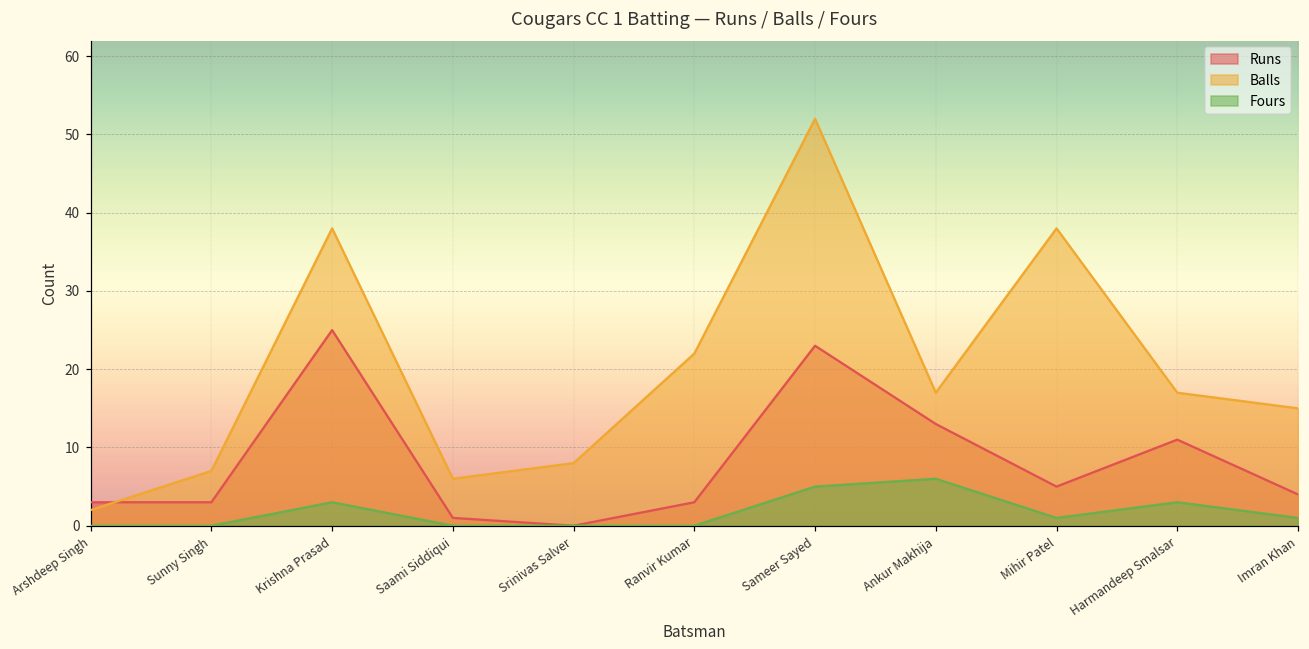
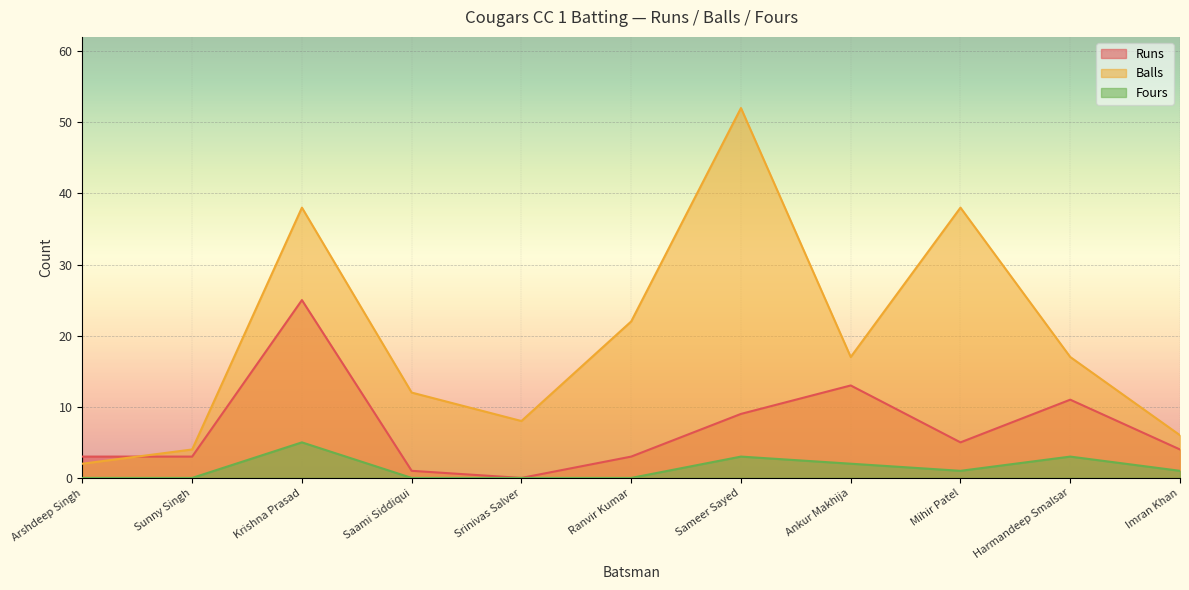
Balls, Sunny Singh: 7 -> 4
Fours, Krishna Prasad: 3 -> 5
Balls, Saami Siddiqui: 6 -> 12
Runs, Sameer Sayed: 23 -> 9
Fours, Sameer Sayed: 5 -> 3
Fours, Ankur Makhija: 6 -> 2
Balls, Imran Khan: 15 -> 6
